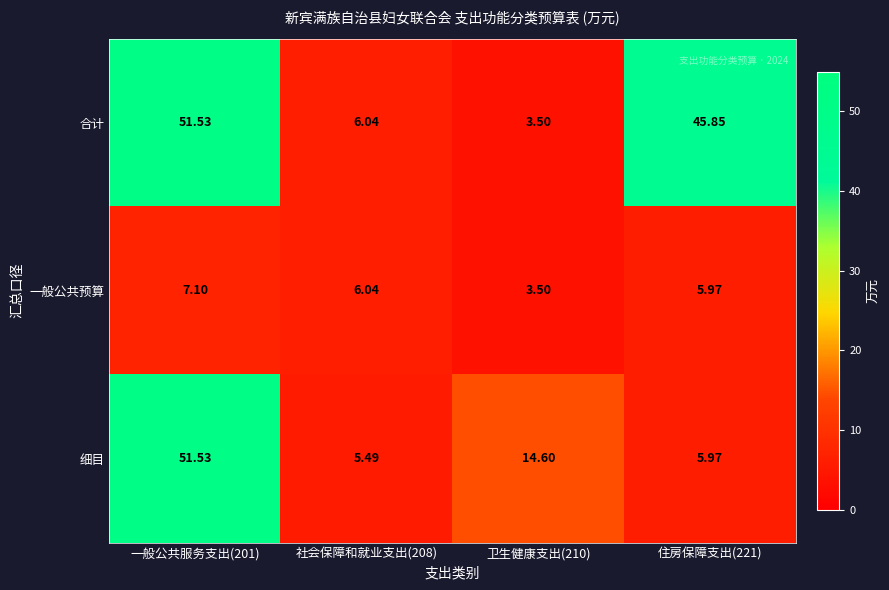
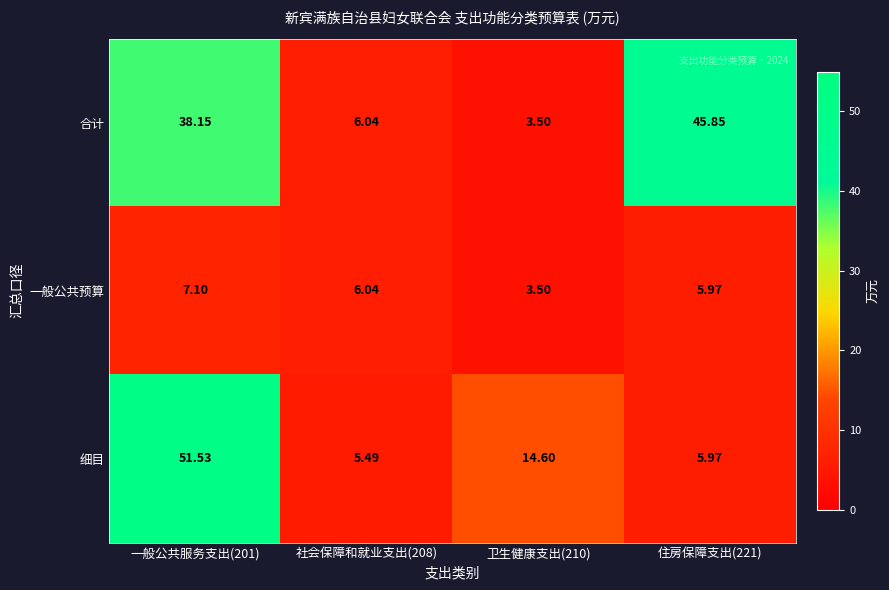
合计, 一般公共服务支出(201): 51.53 -> 38.15
